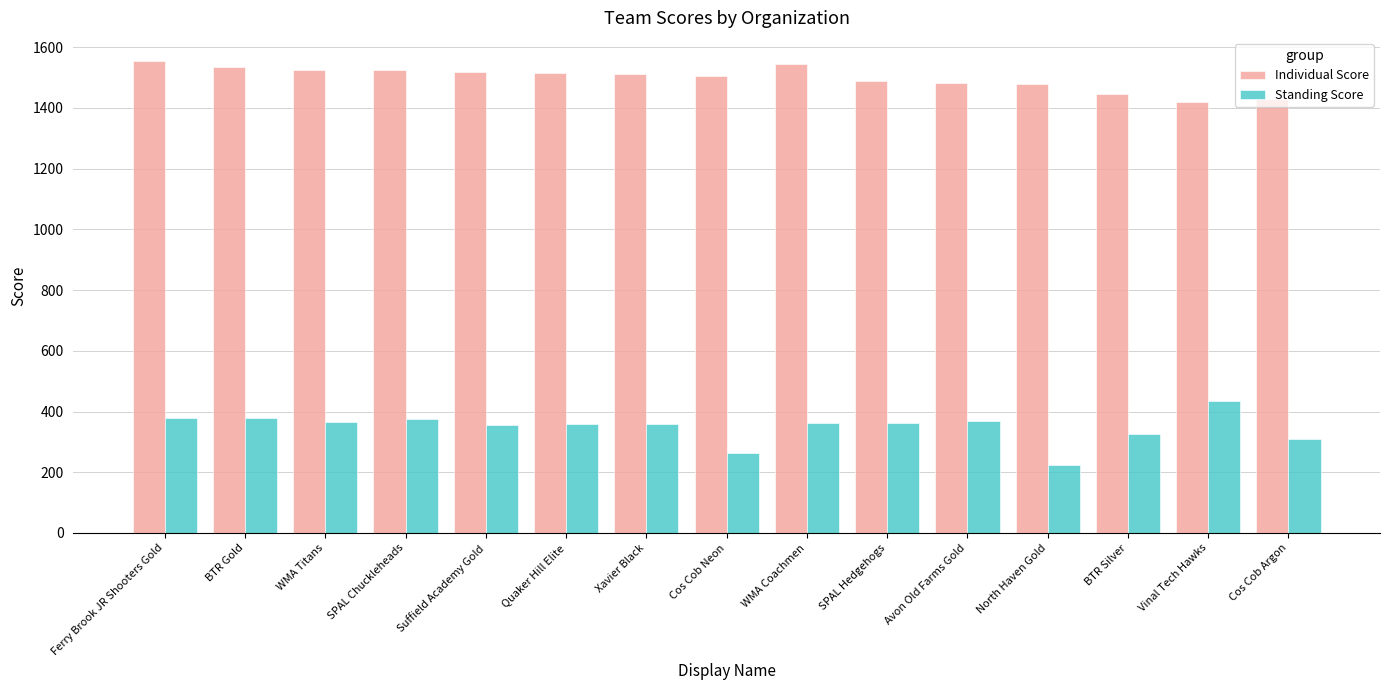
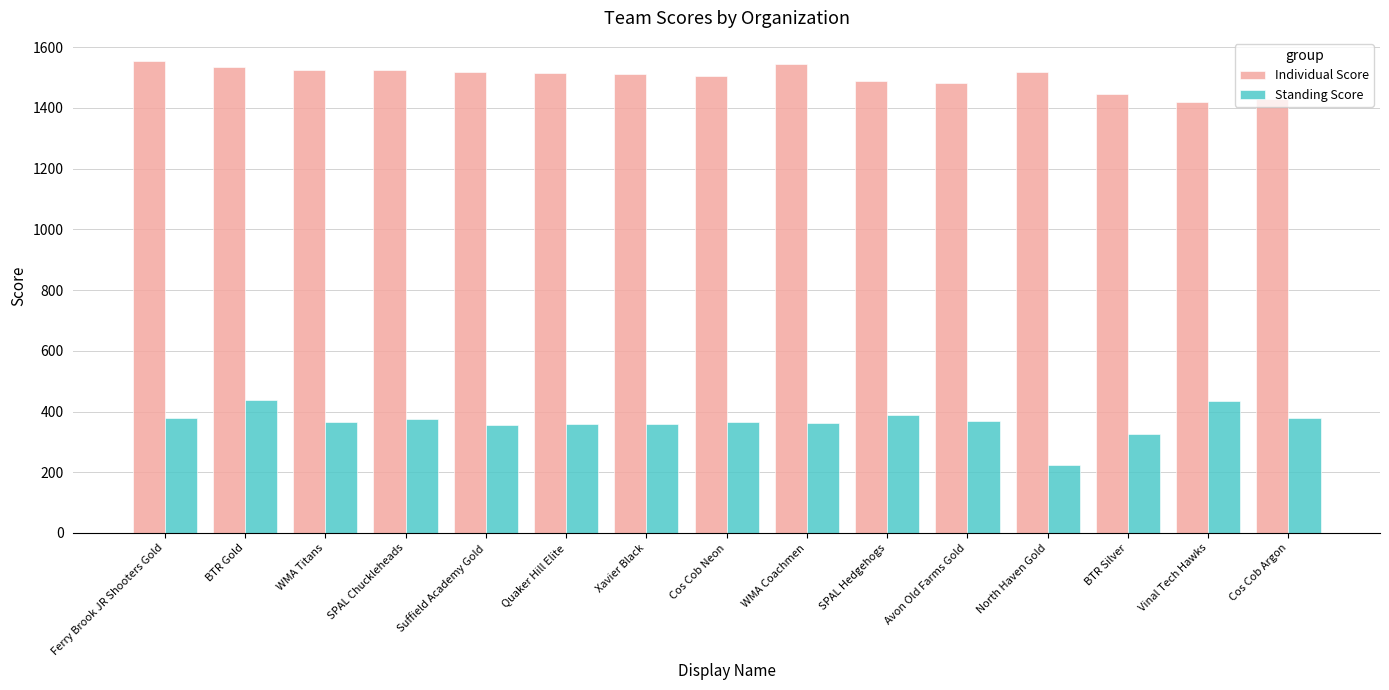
Standing Score, BTR Gold: 380 -> 440
Standing Score, Cos Cob Neon: 260 -> 360
Standing Score, SPAL Hedgehogs: 360 -> 390
Individual Score, North Haven Gold: 1480 -> 1520
Standing Score, Cos Cob Argon: 310 -> 380
